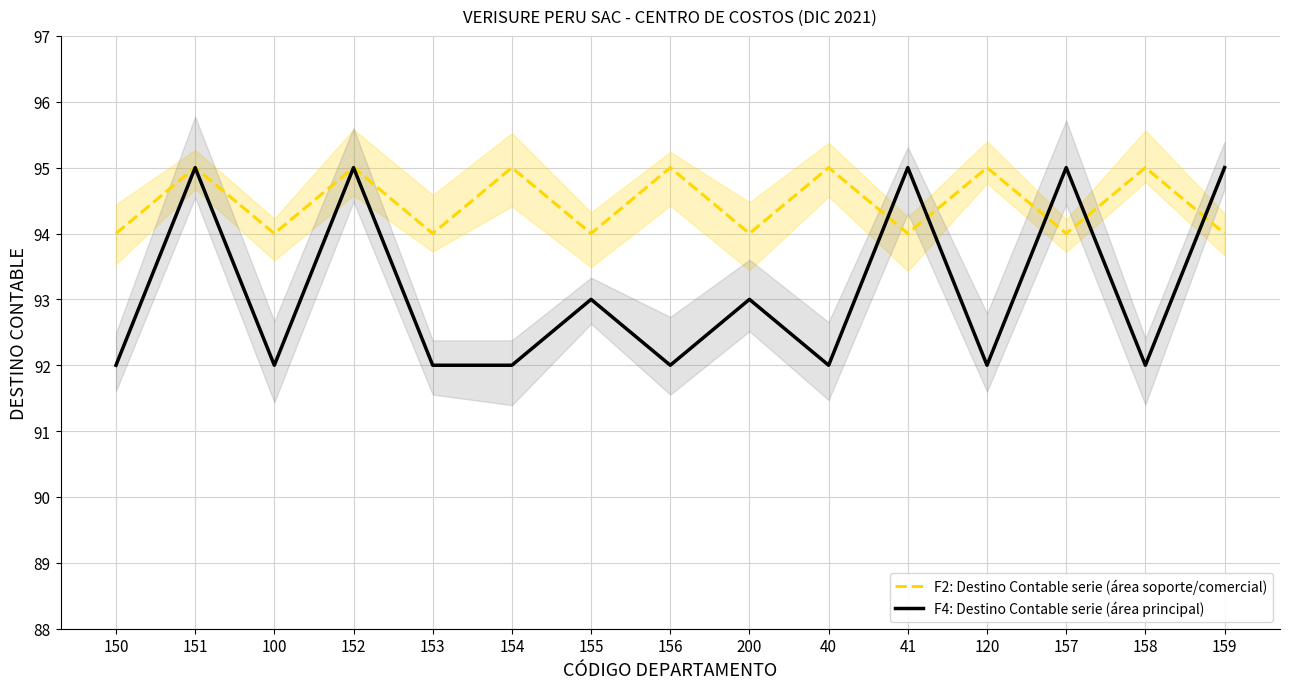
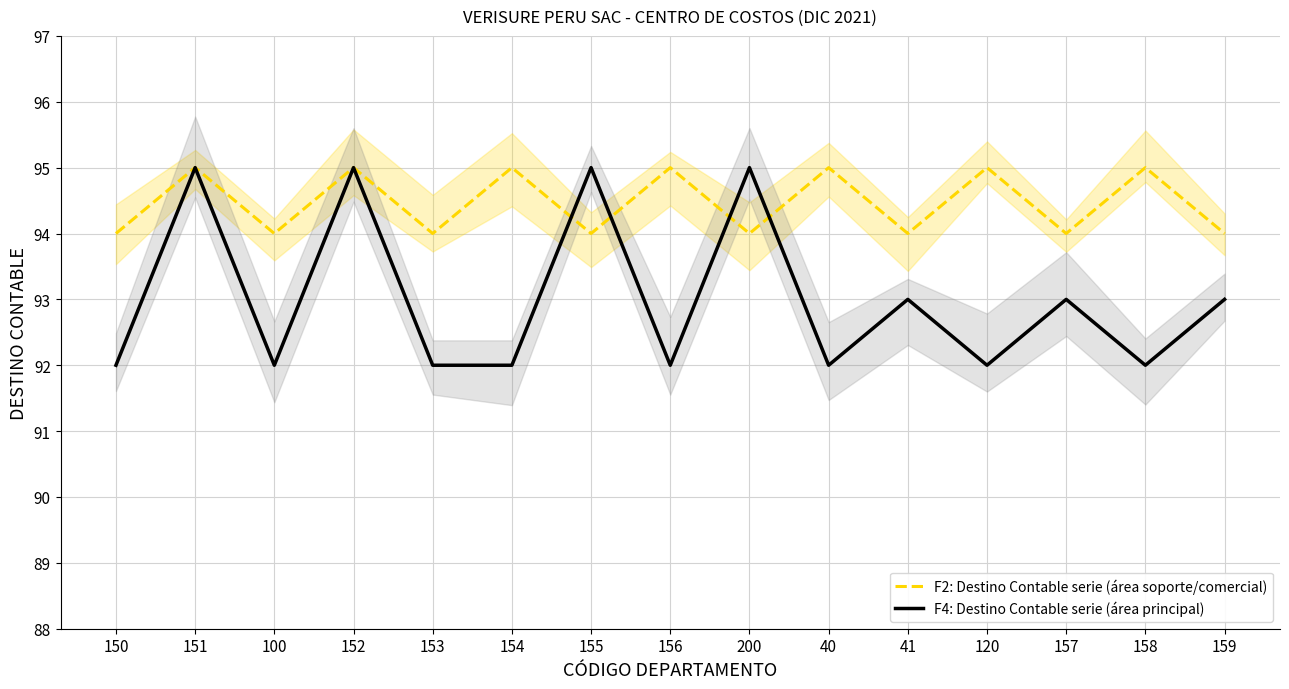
F4: Destino Contable serie (área principal), 155: 93 -> 95
F4: Destino Contable serie (área principal), 200: 93 -> 95
F4: Destino Contable serie (área principal), 41: 95 -> 93
F4: Destino Contable serie (área principal), 157: 95 -> 93
F4: Destino Contable serie (área principal), 159: 95 -> 93
